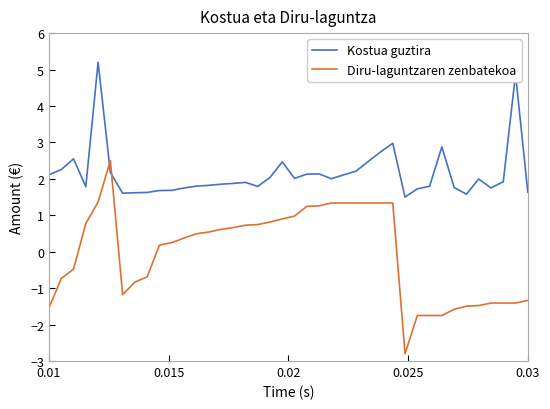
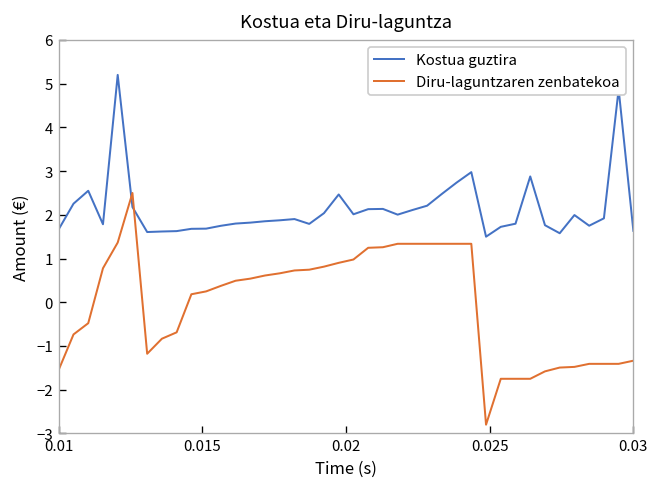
Kostua guztira, 0.01: 2.1 -> 1.7
